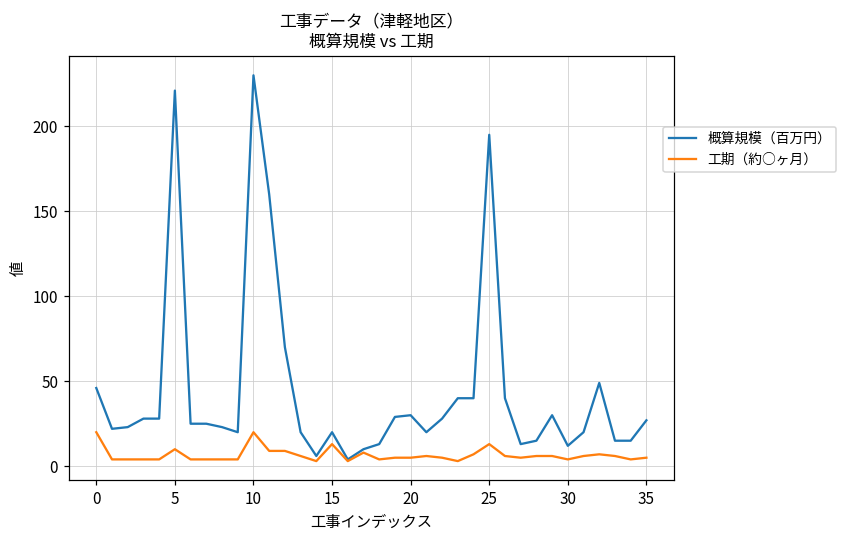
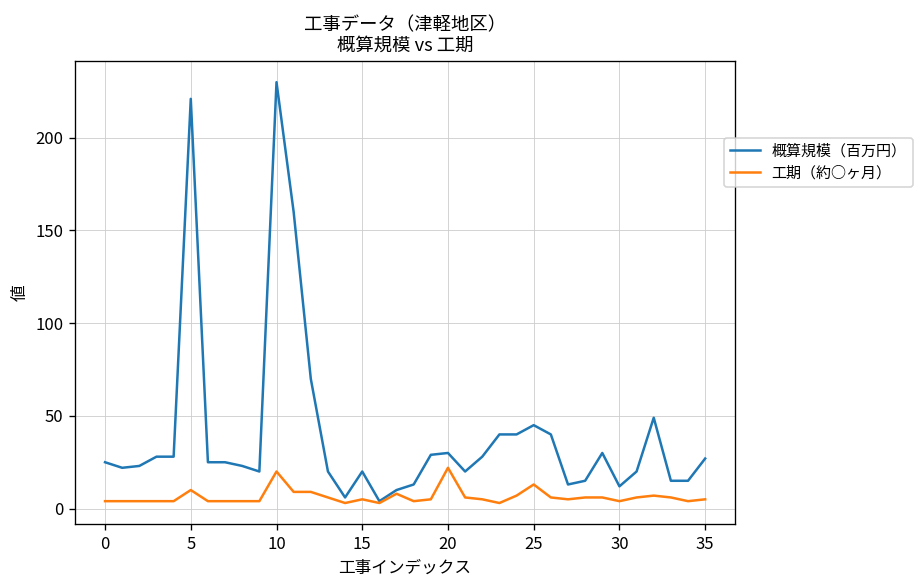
概算規模（百万円）, 0: 46 -> 25
工期（約○ヶ月）, 0: 20 -> 4
工期（約○ヶ月）, 15: 13 -> 5
工期（約○ヶ月）, 20: 5 -> 22
概算規模（百万円）, 25: 195 -> 45
